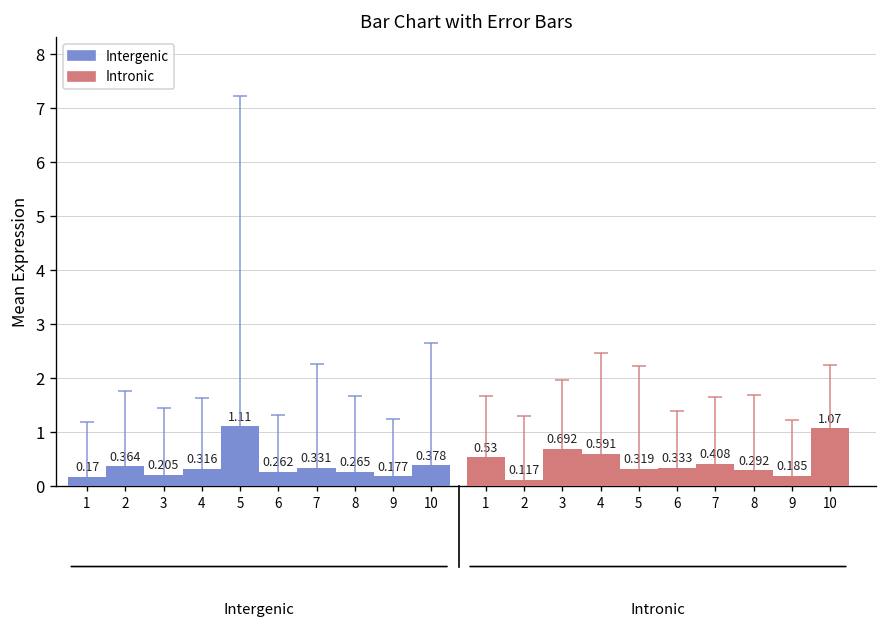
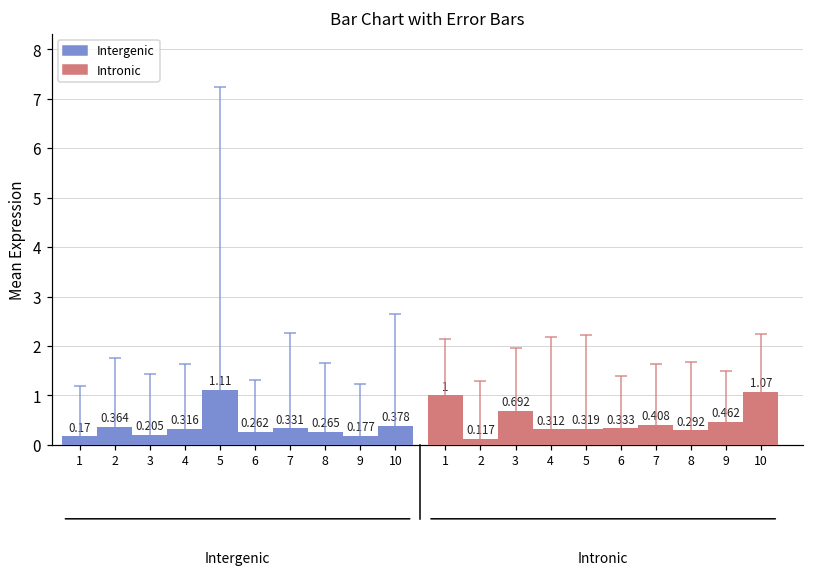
Intronic, 1: 0.53 -> 1
Intronic, 4: 0.591 -> 0.312
Intronic, 9: 0.185 -> 0.462
